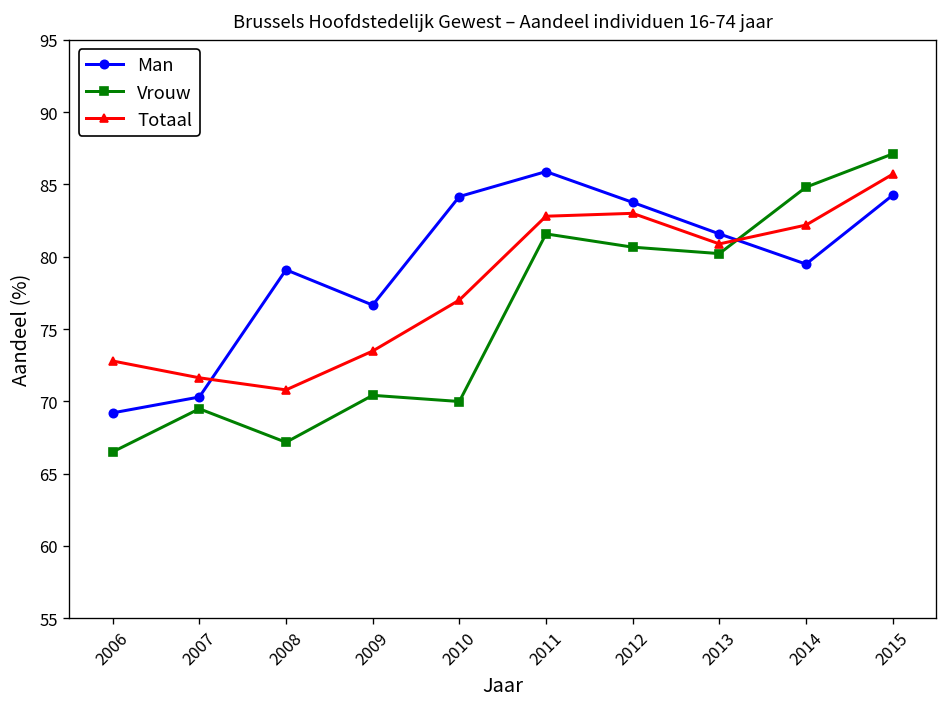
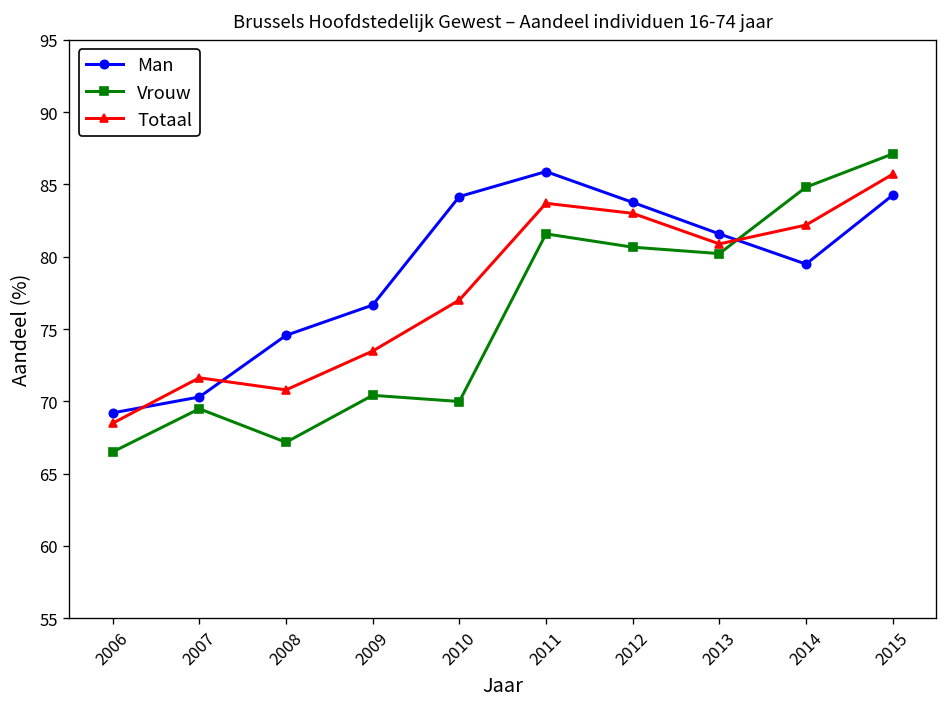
Totaal, 2006: 72.8 -> 68.5
Man, 2008: 79.1 -> 74.6
Totaal, 2011: 82.8 -> 83.7
